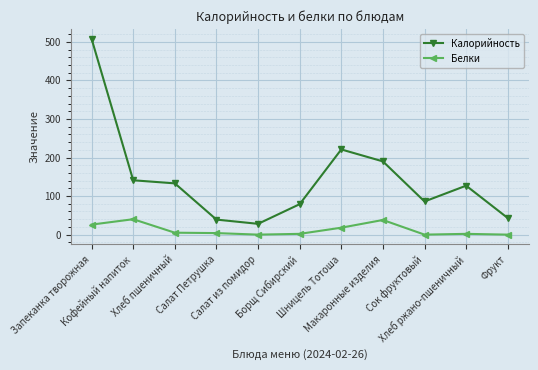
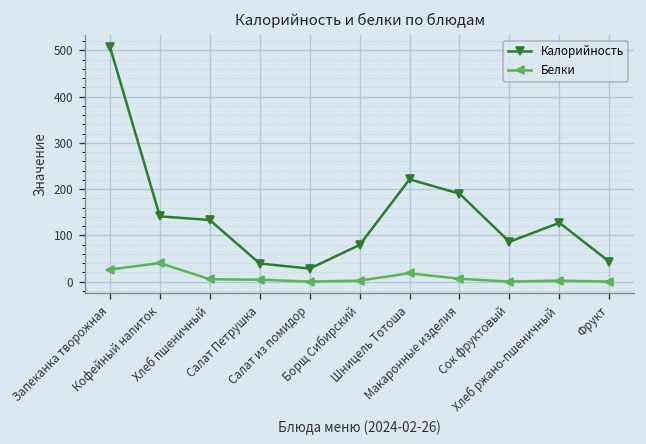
Белки, Макаронные изделия: 40 -> 10
